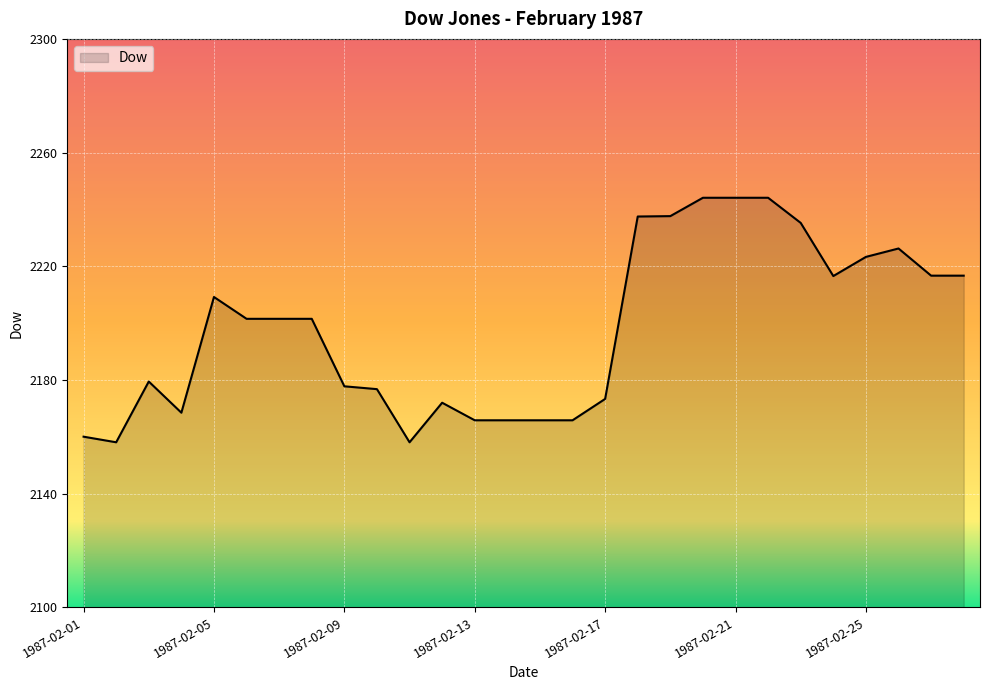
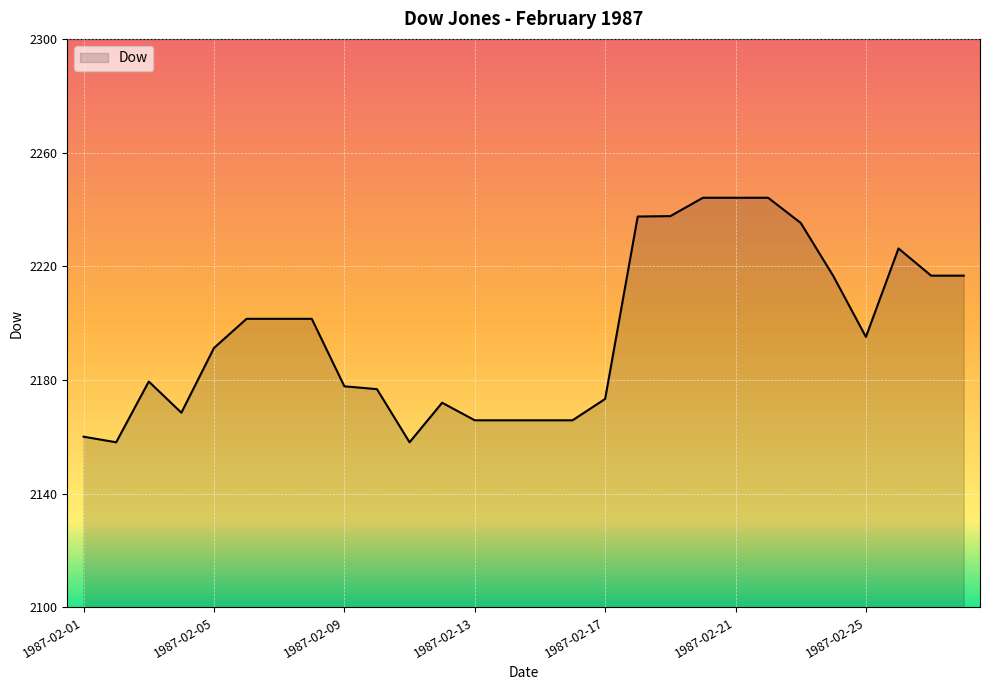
1987-02-05: 2209 -> 2191
1987-02-25: 2223 -> 2195
